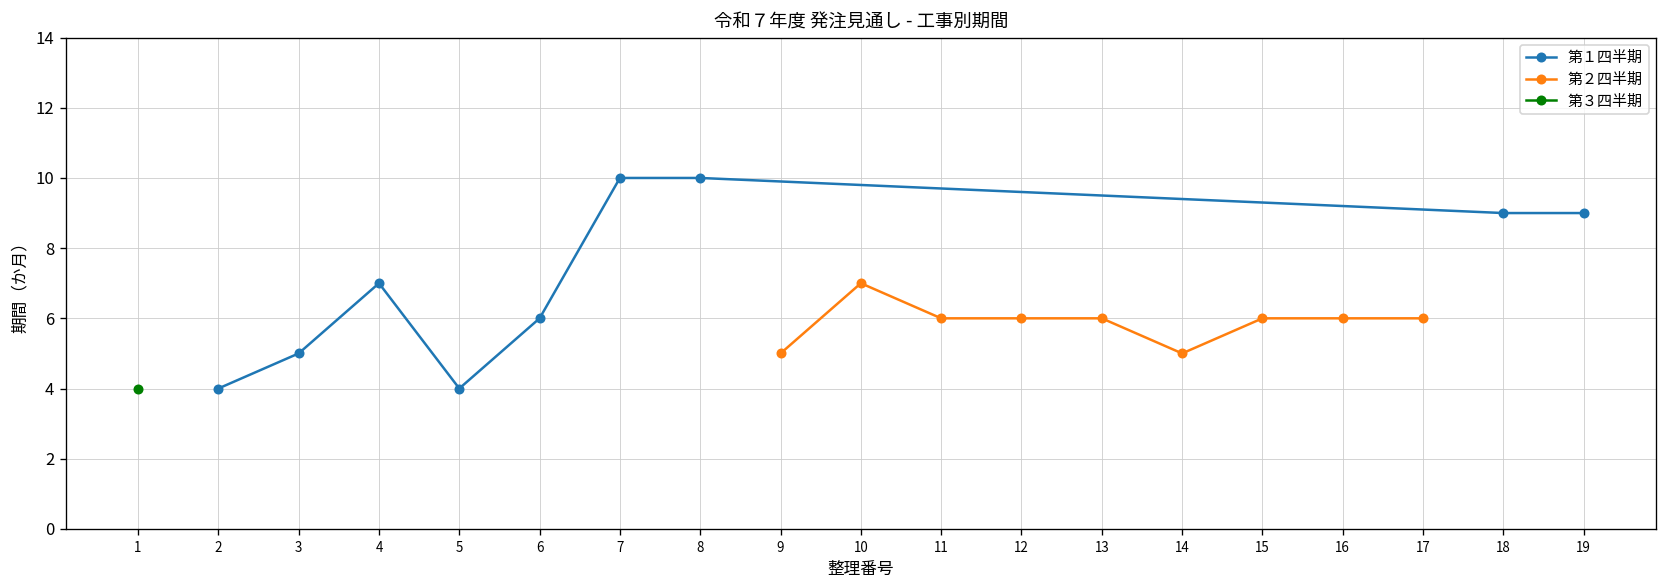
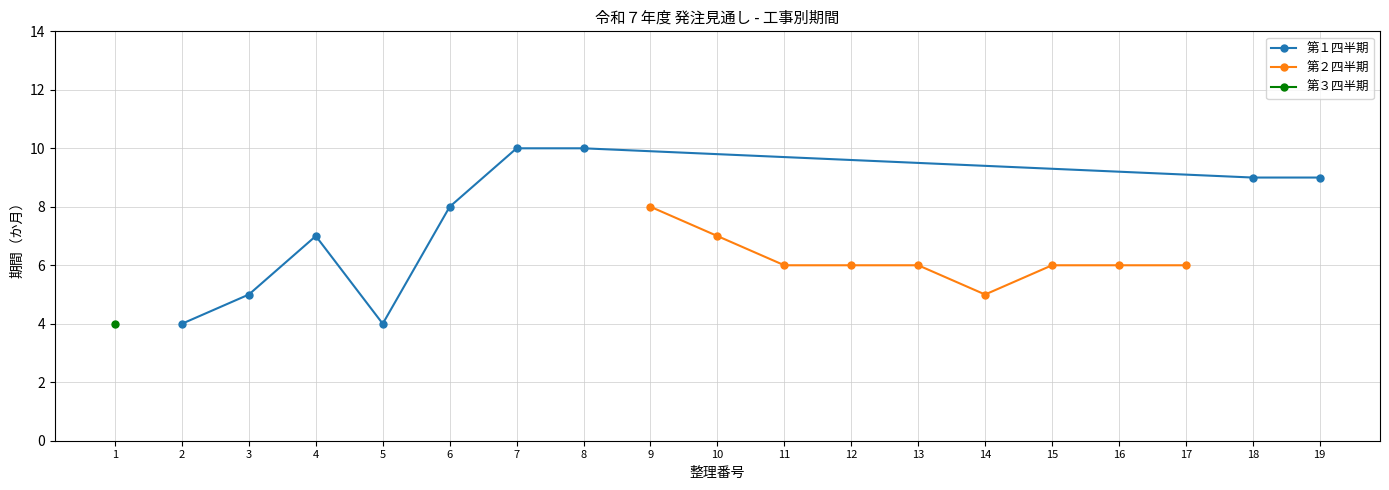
第１四半期, 6: 6 -> 8
第２四半期, 9: 5 -> 8
